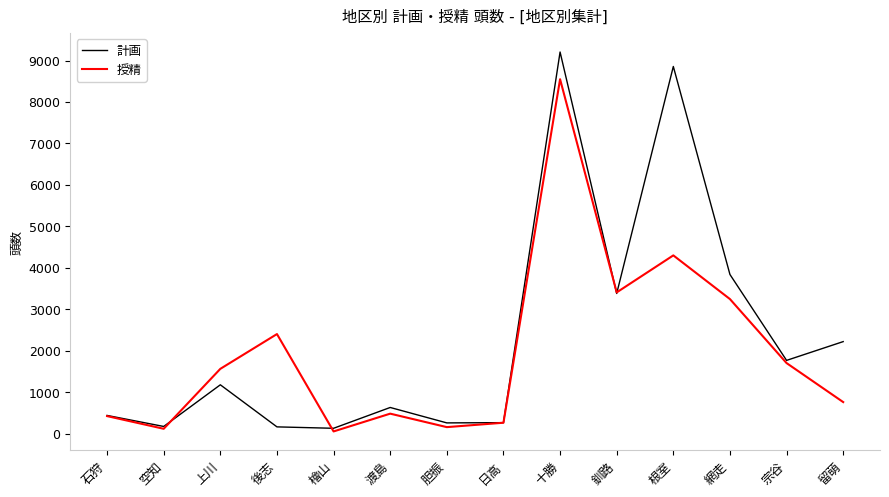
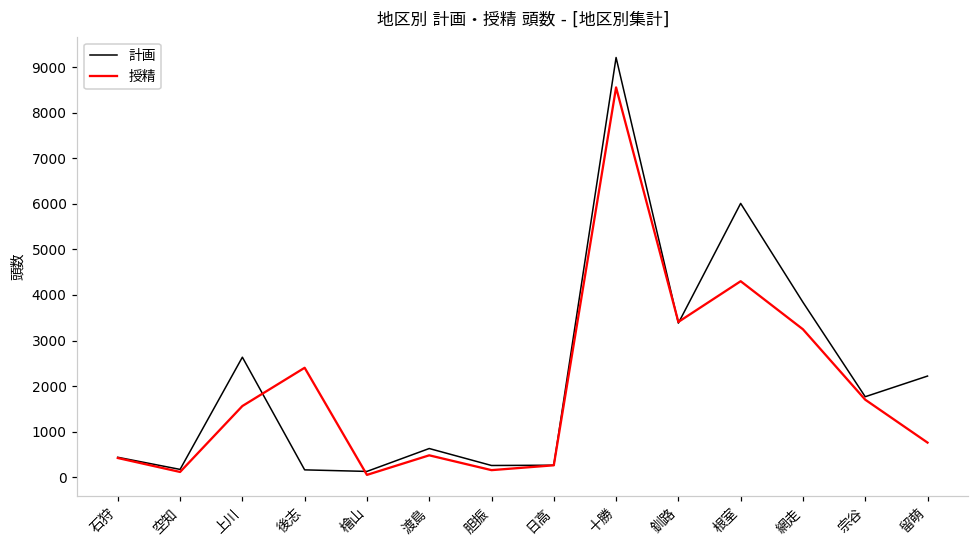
計画, 上川: 1200 -> 2600
計画, 根室: 8900 -> 6000
